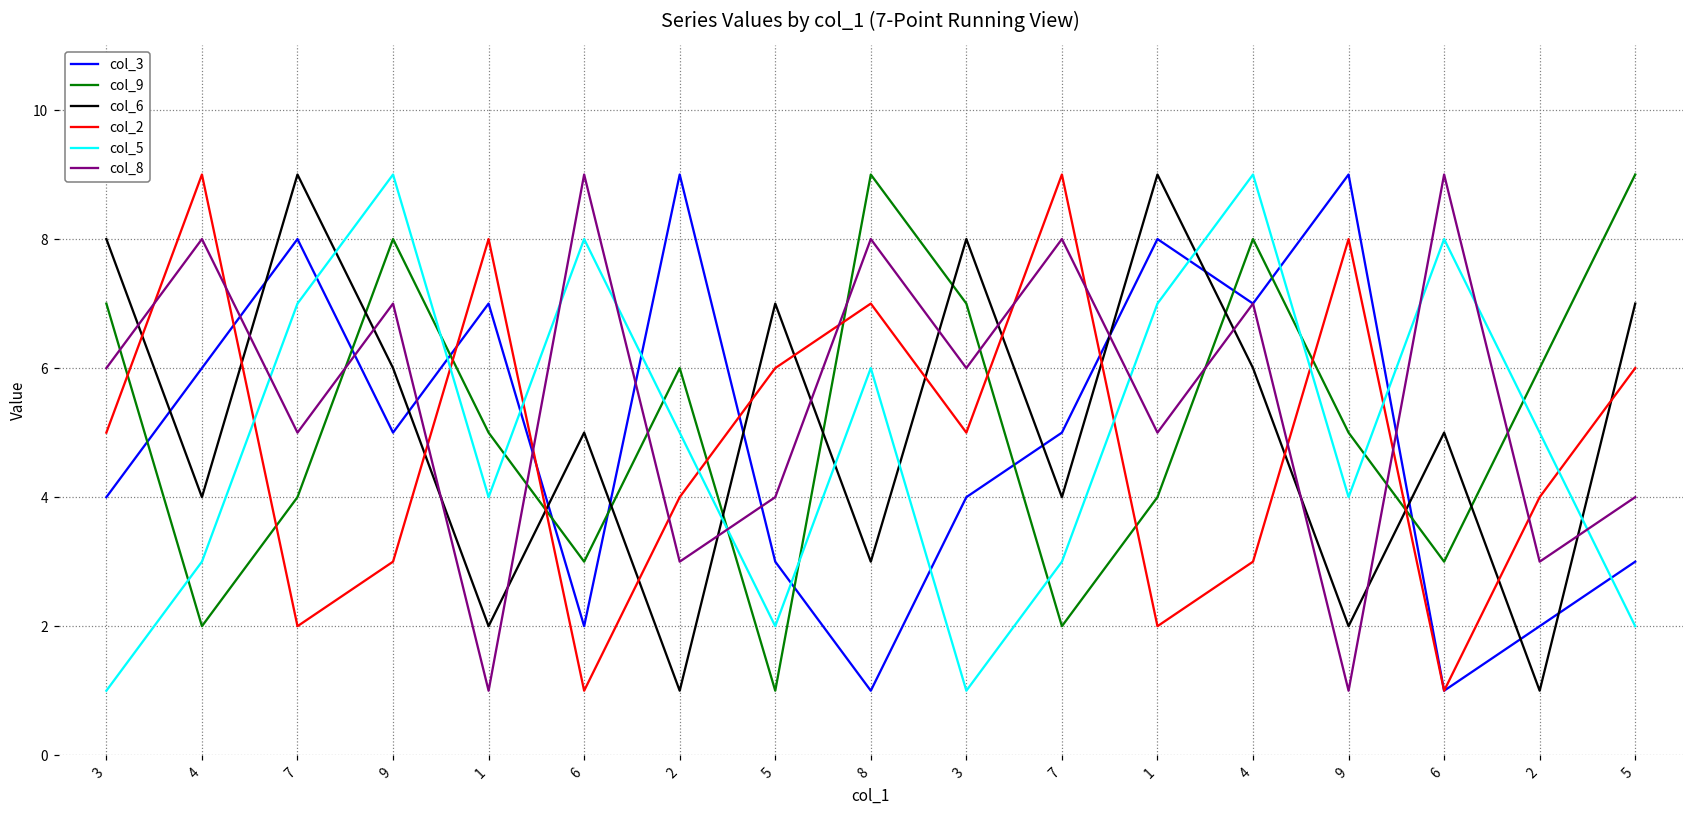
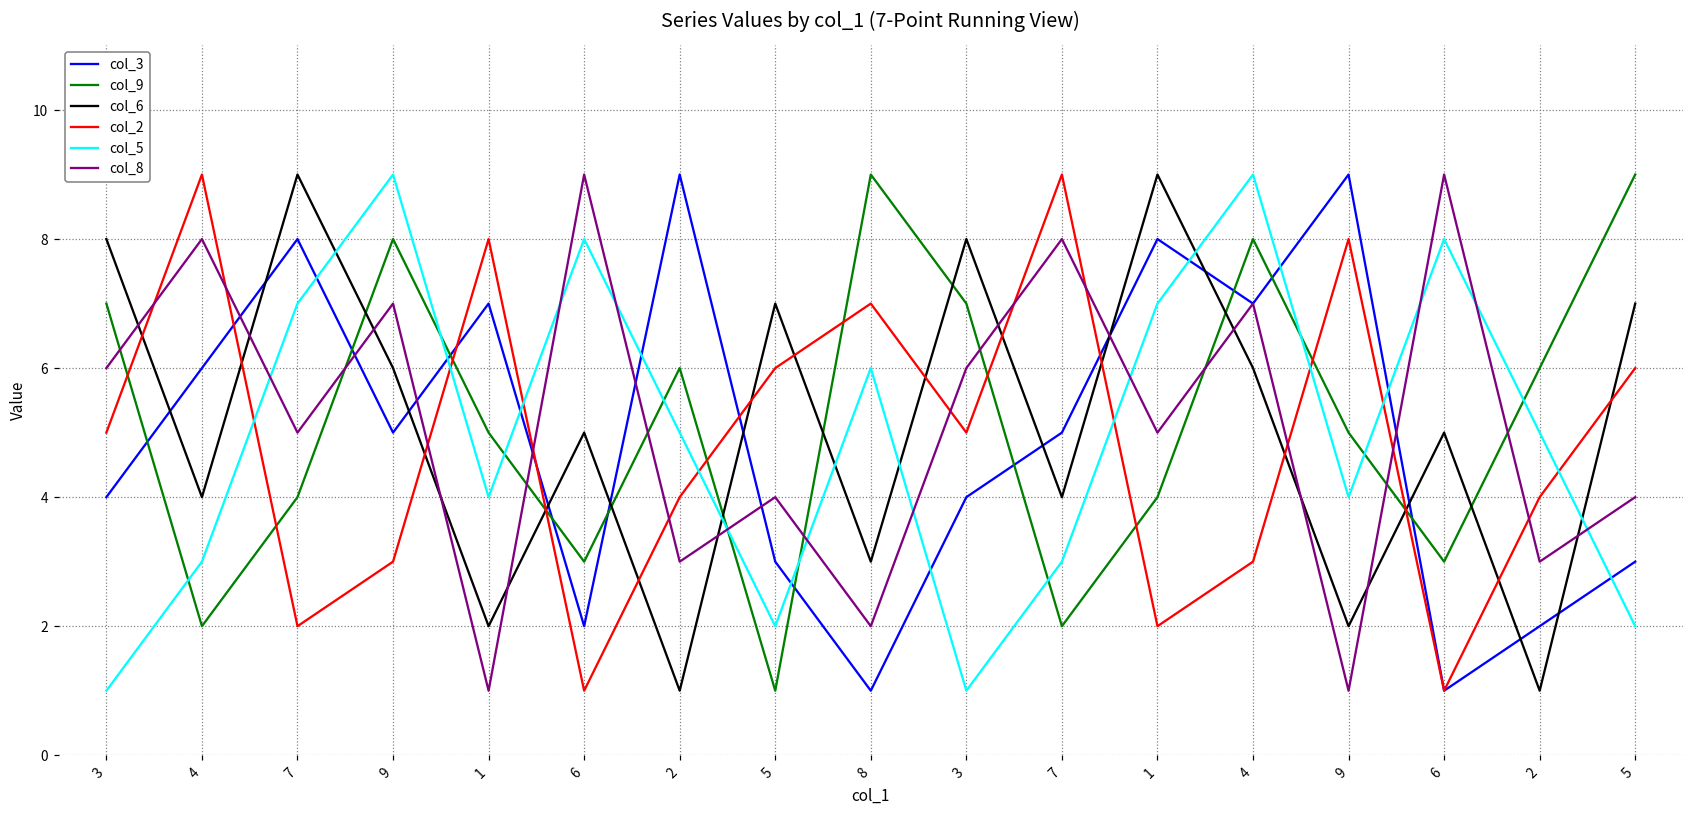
col_8, 8: 8 -> 2
